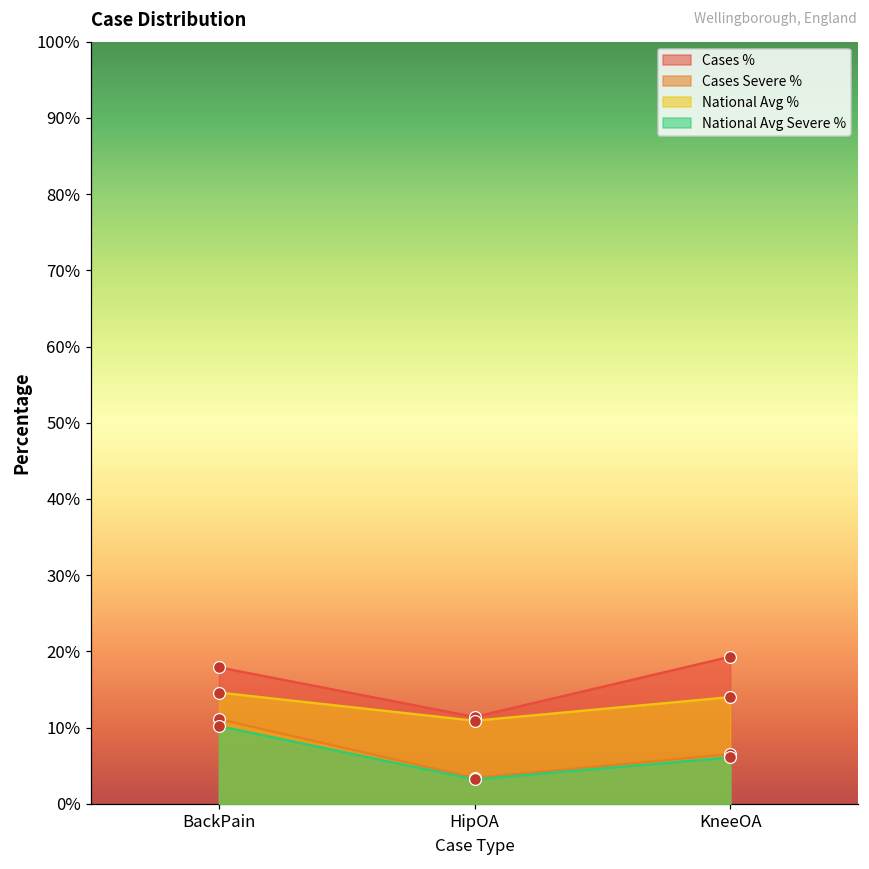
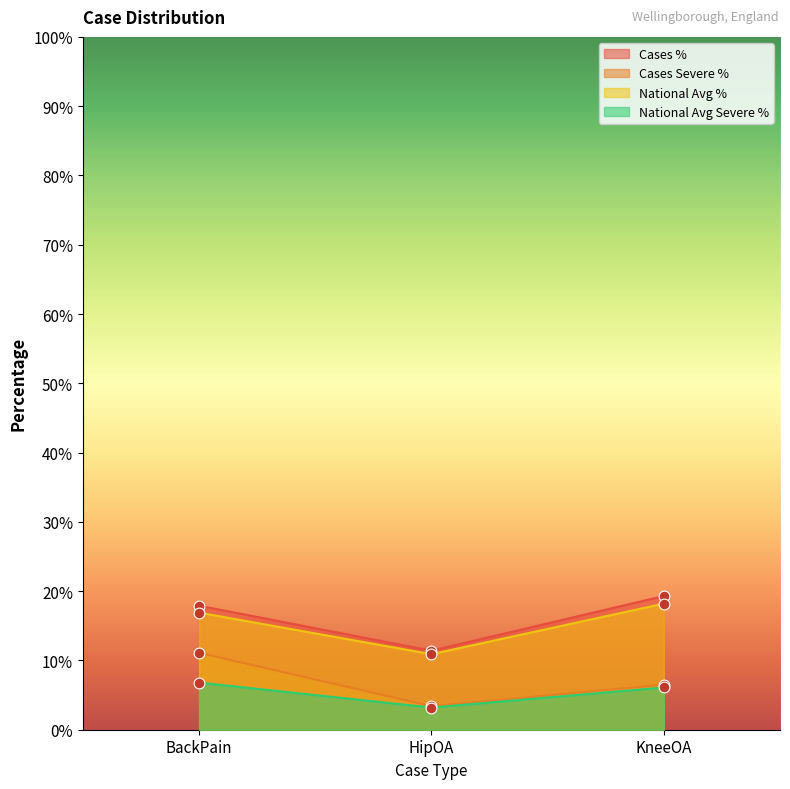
National Avg %, BackPain: 15% -> 17%
National Avg Severe %, BackPain: 10% -> 7%
National Avg %, KneeOA: 14% -> 18%
